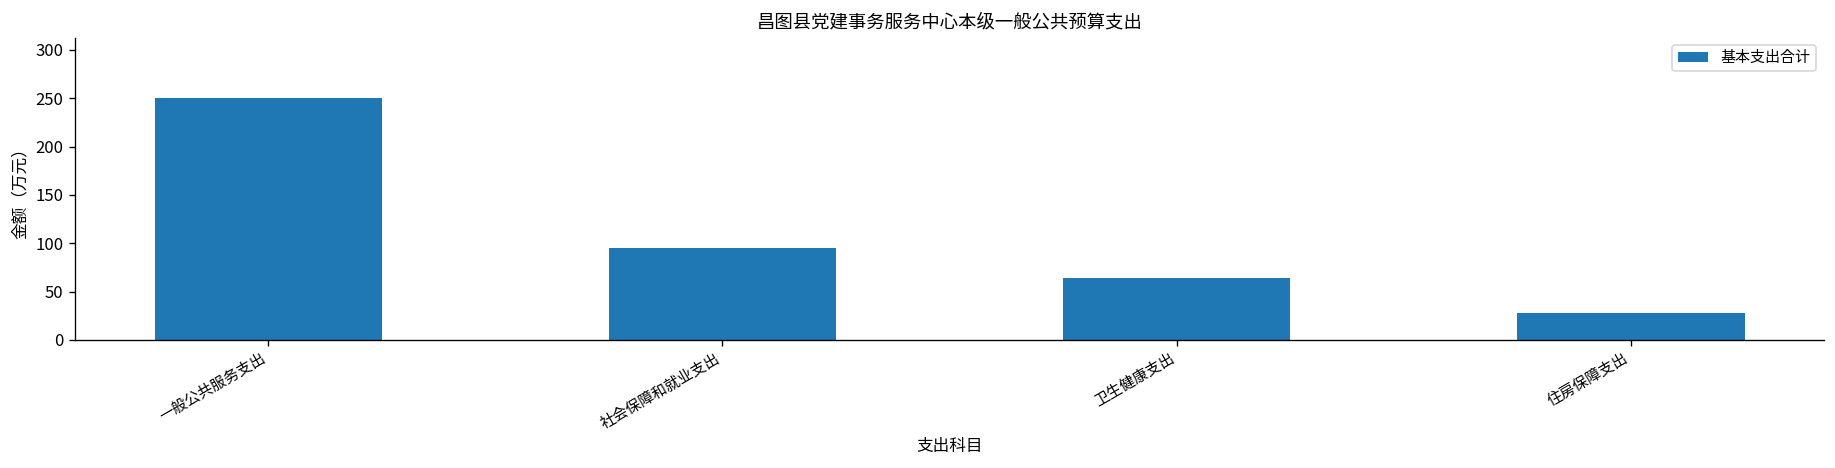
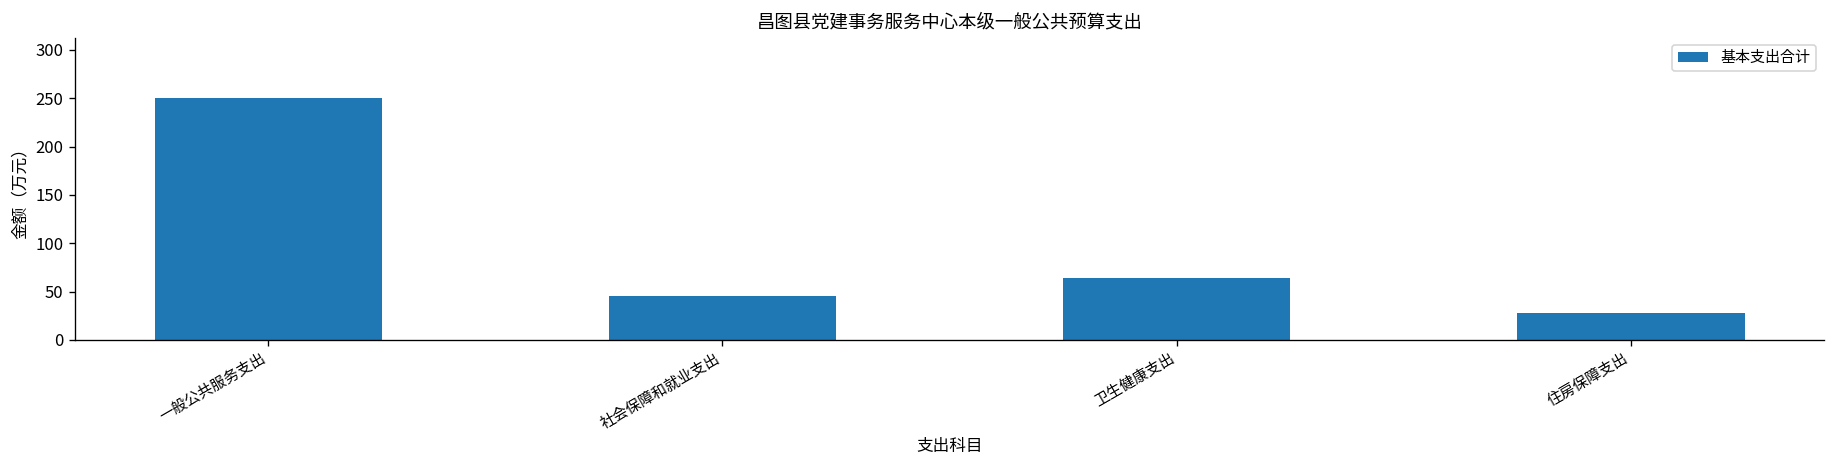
社会保障和就业支出: 90 -> 50
